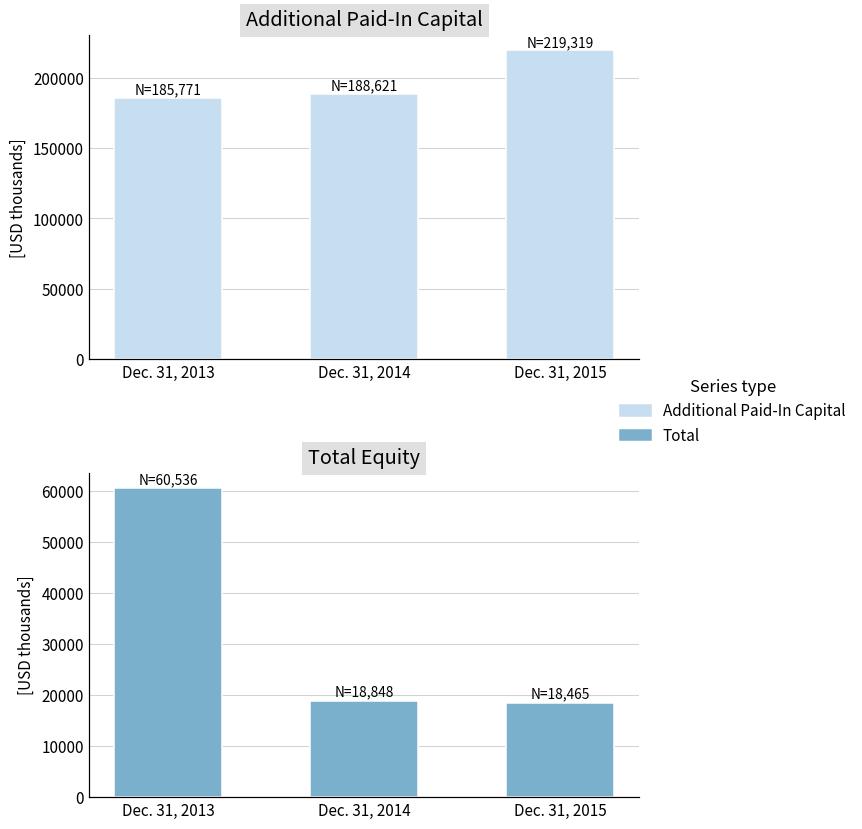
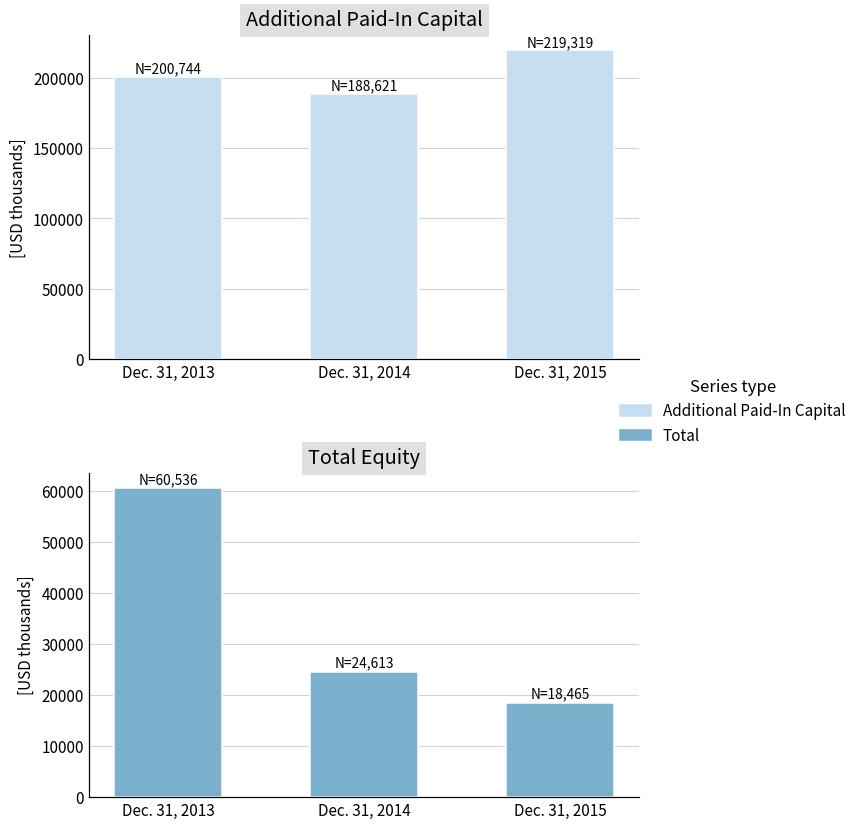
Additional Paid-In Capital, Dec. 31, 2013: 185,771 -> 200,744
Total Equity, Dec. 31, 2014: 18,848 -> 24,613
